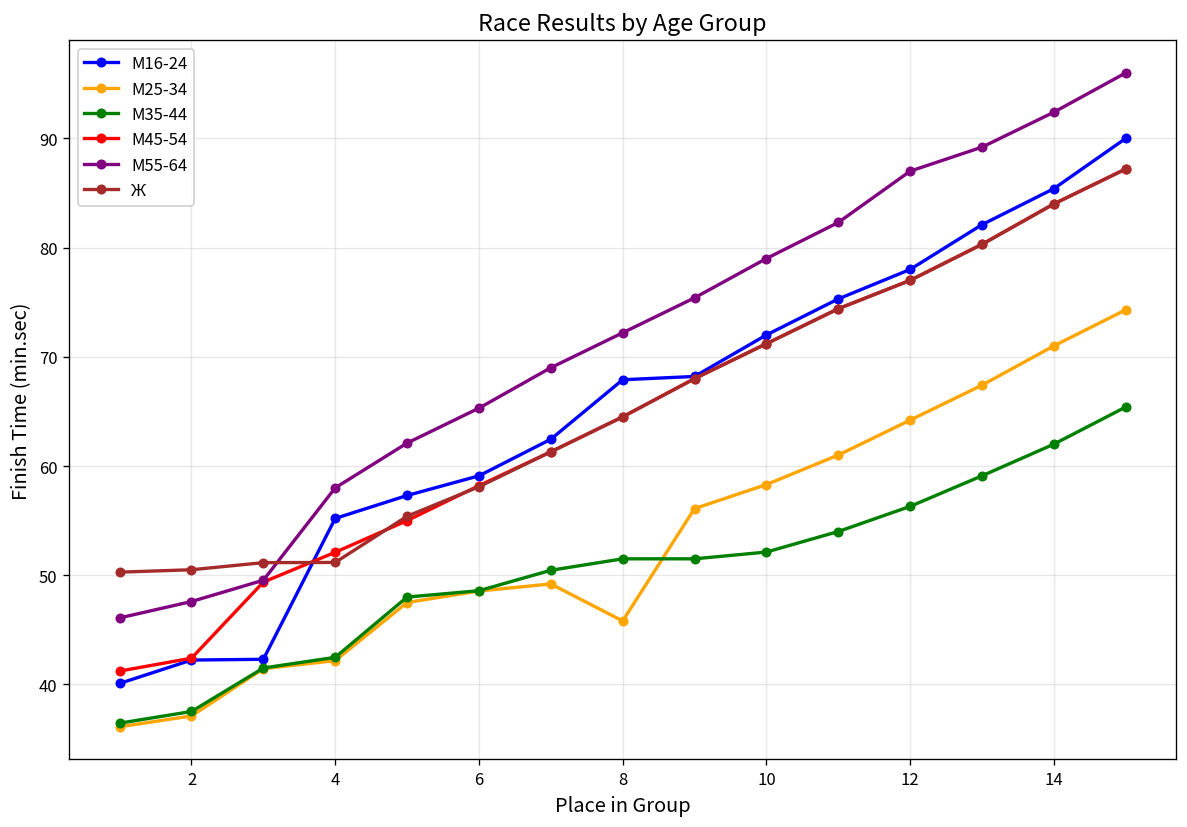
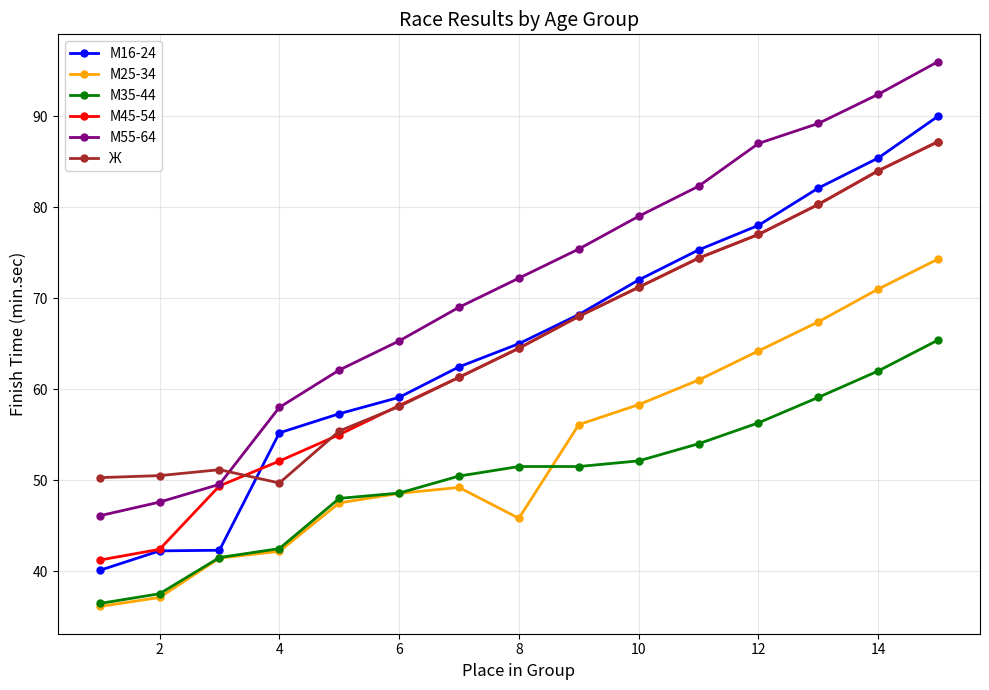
Ж, 4: 51 -> 50
М16-24, 8: 68 -> 65
